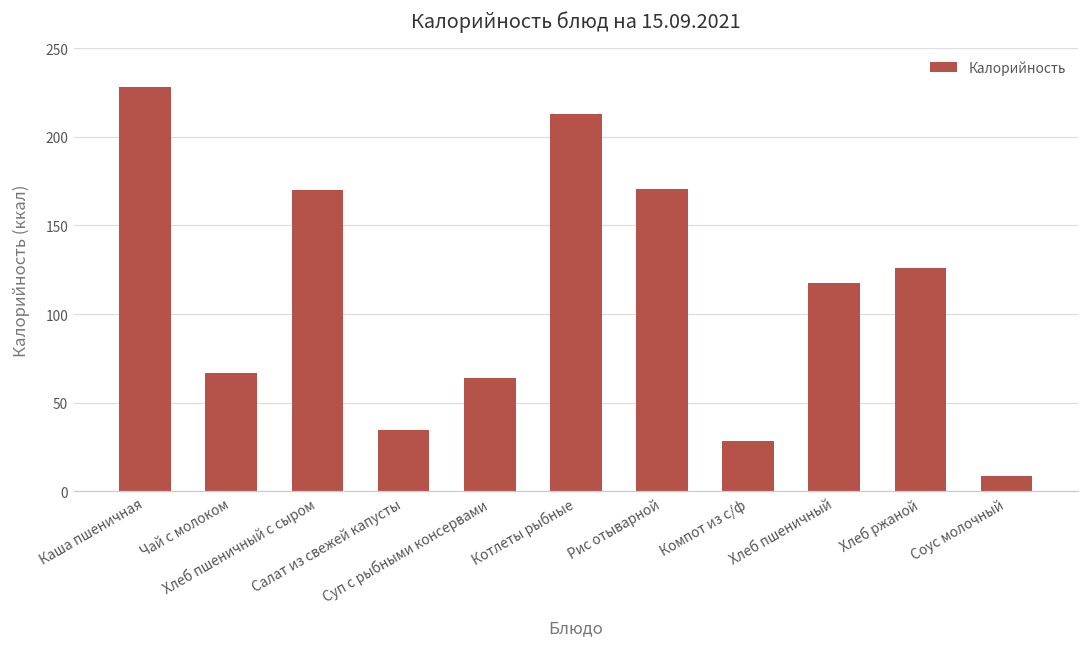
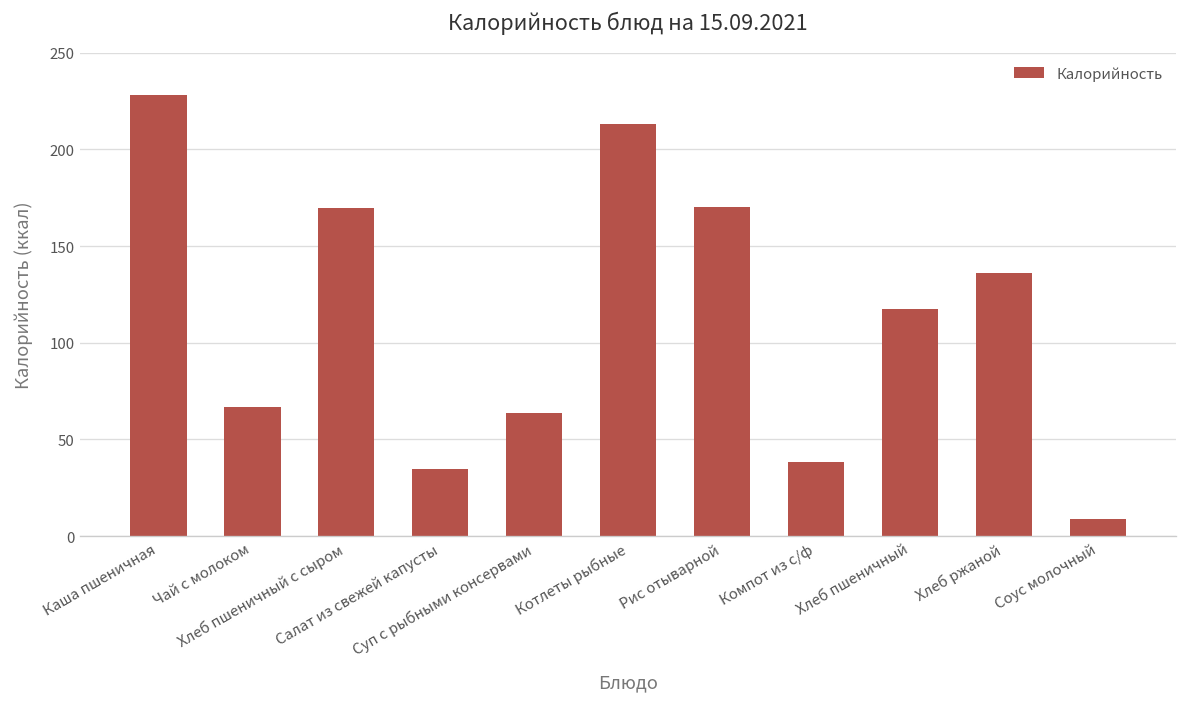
Компот из с/ф: 29 -> 39
Хлеб ржаной: 126 -> 136
